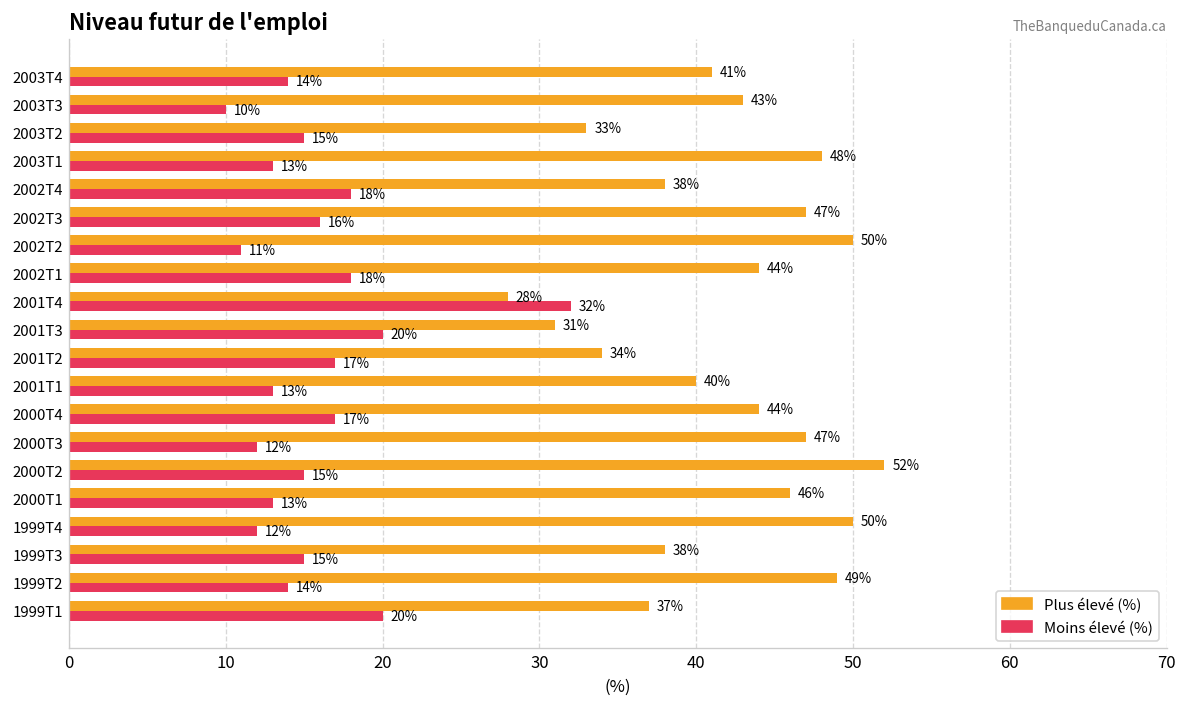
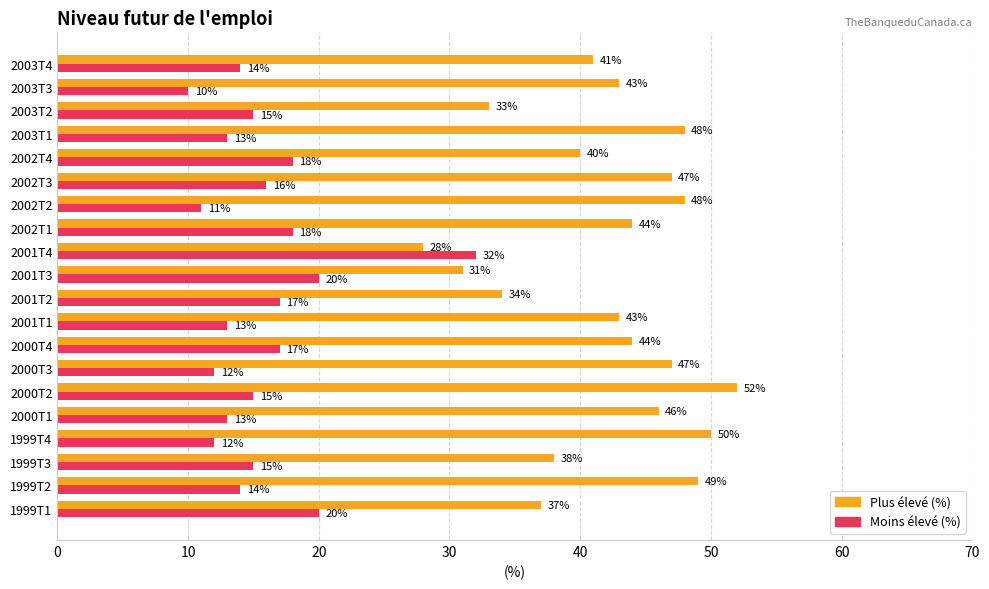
Plus élevé (%), 2002T4: 38% -> 40%
Plus élevé (%), 2002T2: 50% -> 48%
Plus élevé (%), 2001T1: 40% -> 43%
